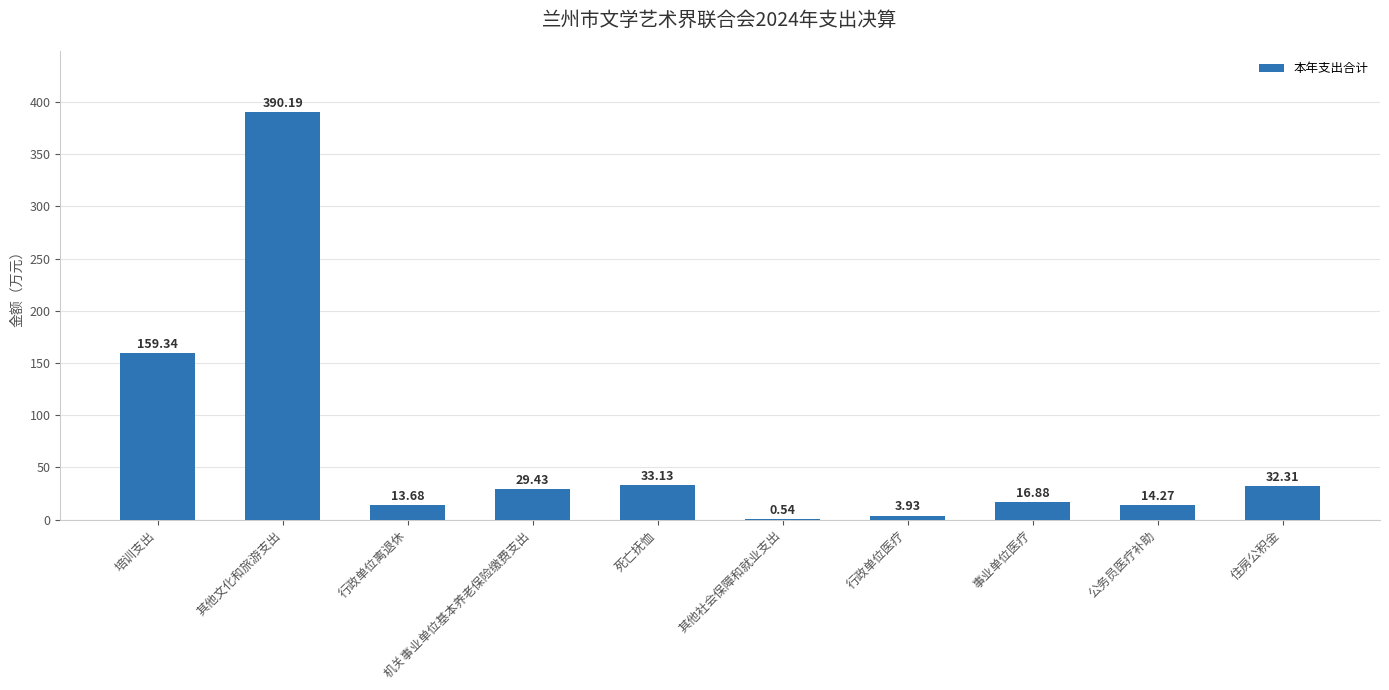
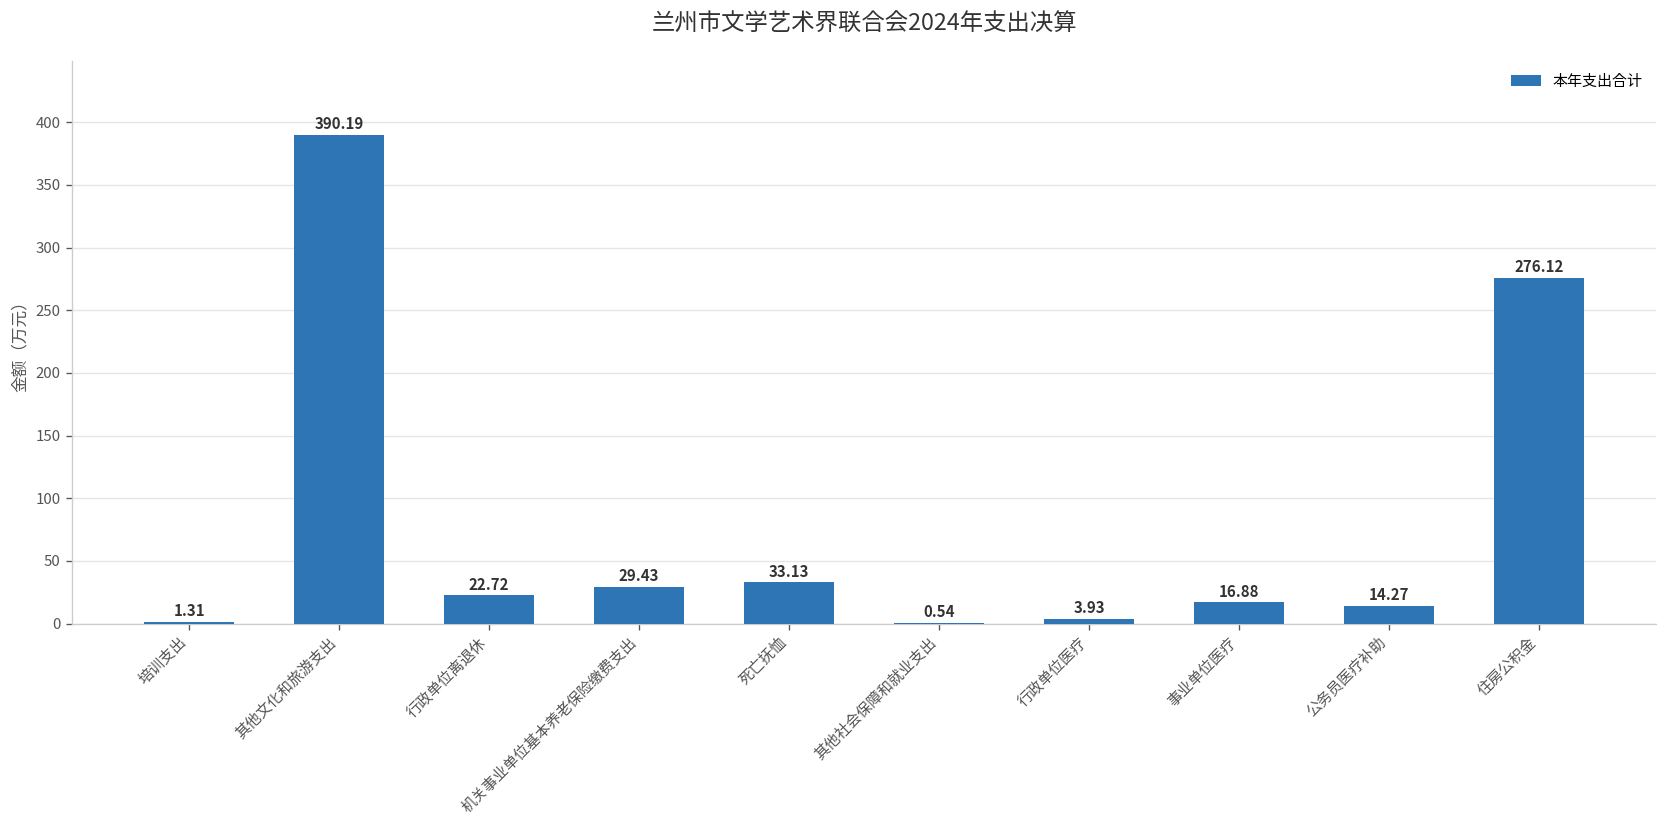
培训支出: 159.34 -> 1.31
行政单位离退休: 13.68 -> 22.72
住房公积金: 32.31 -> 276.12
